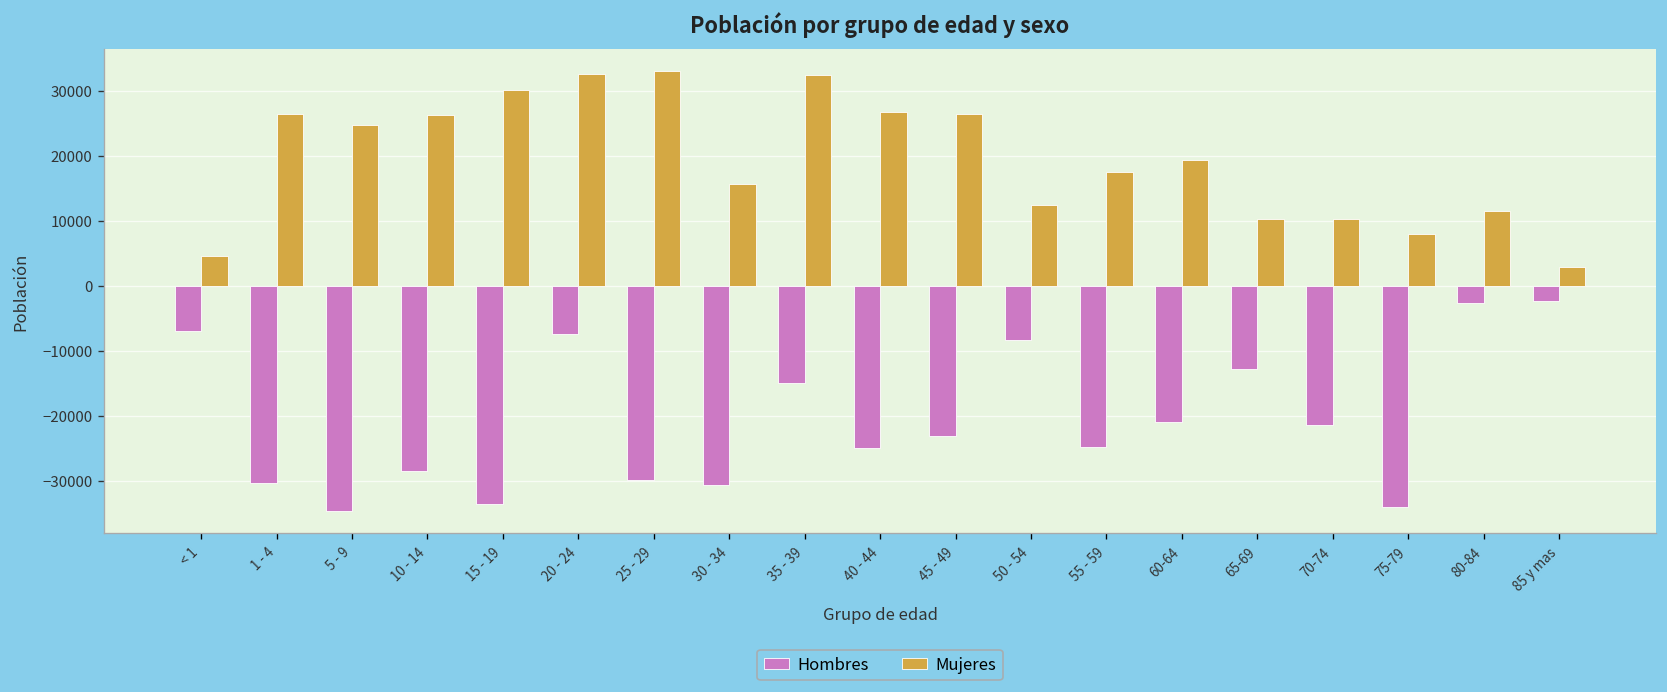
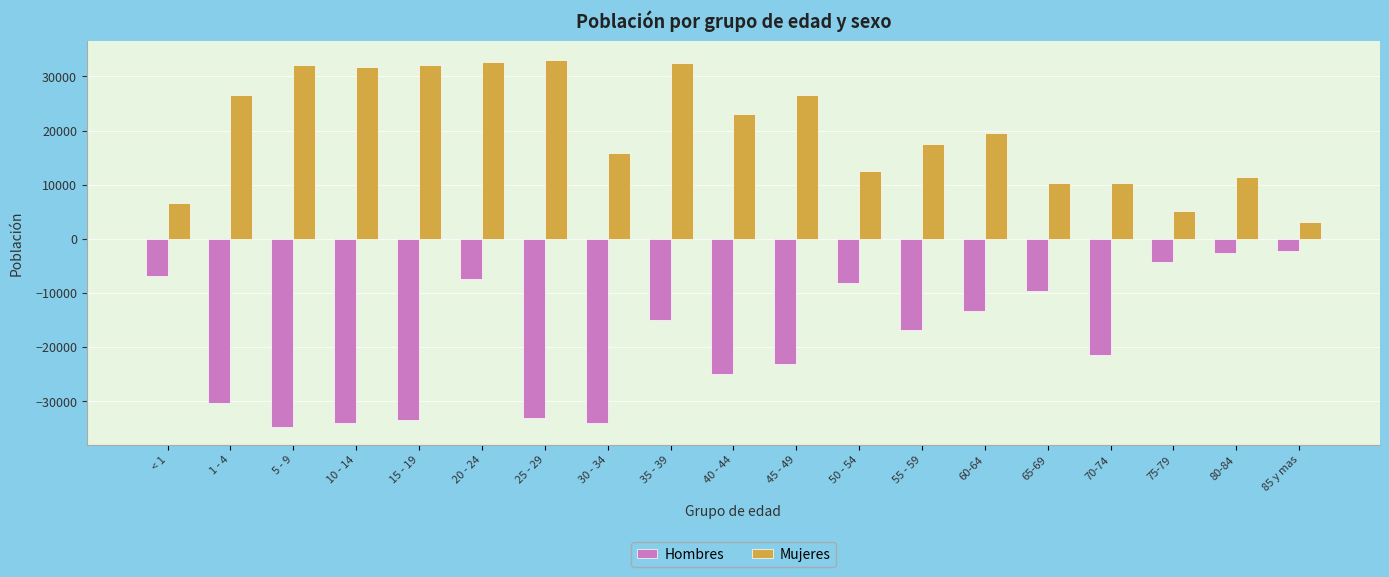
Mujeres, < 1: 5000 -> 7000
Mujeres, 5 - 9: 25000 -> 32000
Hombres, 10 - 14: -28000 -> -34000
Mujeres, 10 - 14: 26000 -> 32000
Mujeres, 15 - 19: 30000 -> 32000
Hombres, 25 - 29: -30000 -> -33000
Hombres, 30 - 34: -31000 -> -34000
Mujeres, 40 - 44: 27000 -> 23000
Hombres, 55 - 59: -25000 -> -17000
Hombres, 60-64: -21000 -> -13000
Hombres, 65-69: -13000 -> -10000
Hombres, 75-79: -34000 -> -4000
Mujeres, 75-79: 8000 -> 5000
